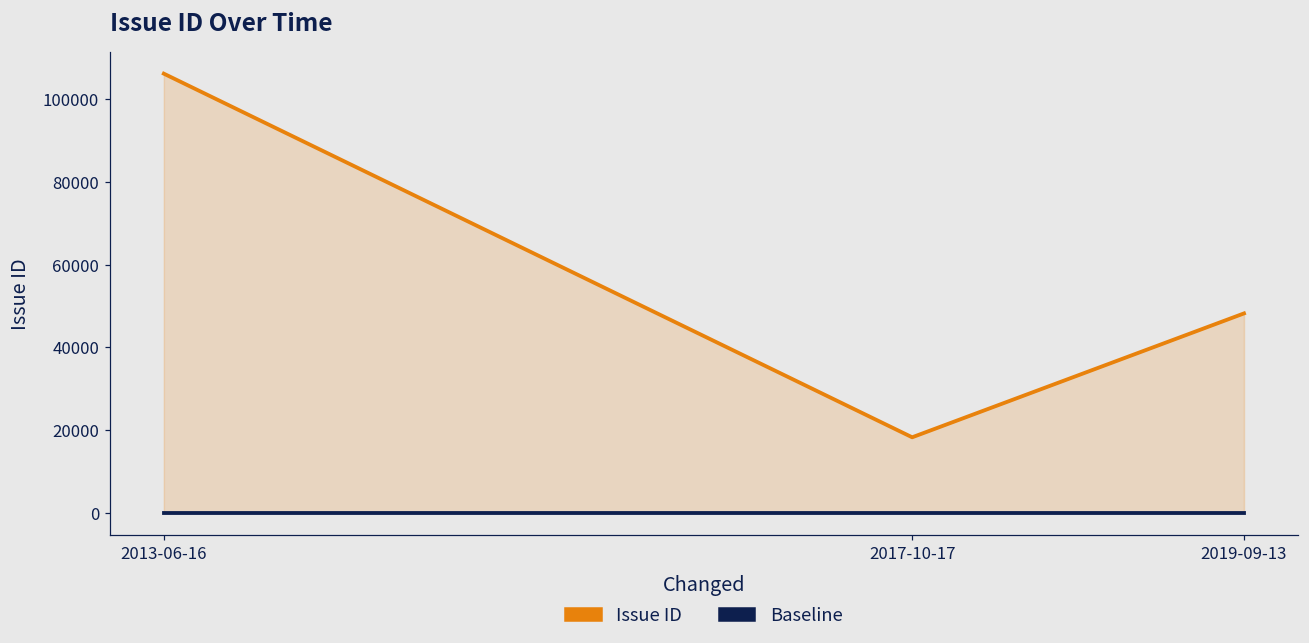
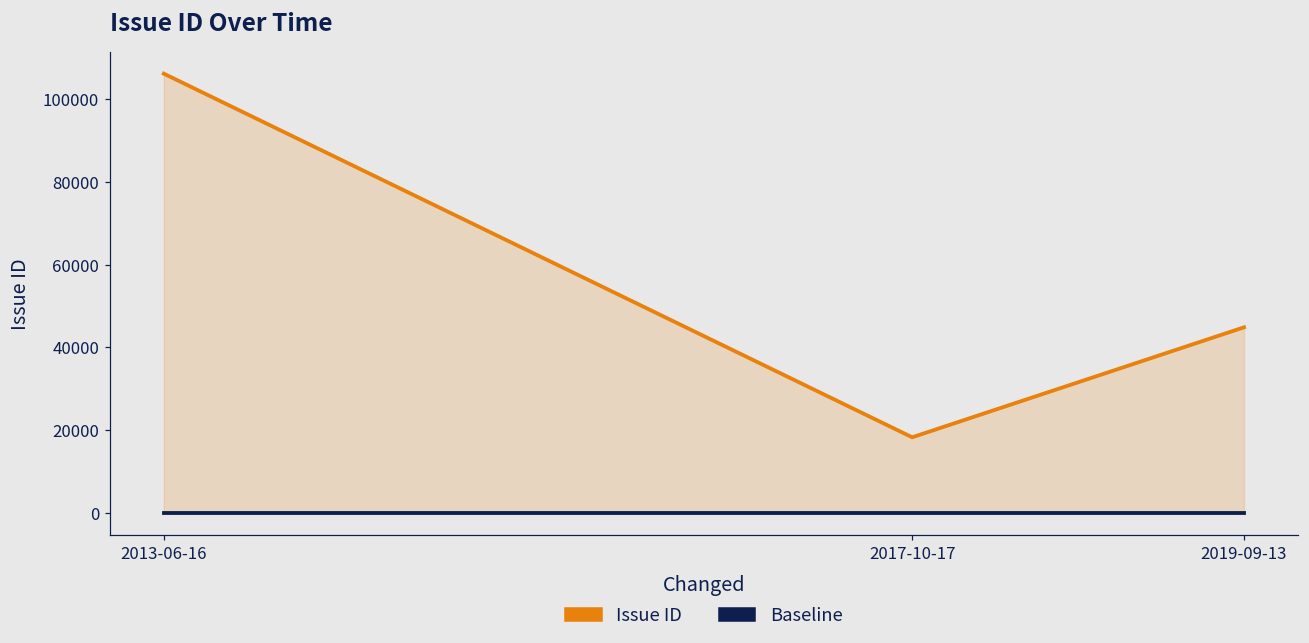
Issue ID, 2019-09-13: 48000 -> 45000
